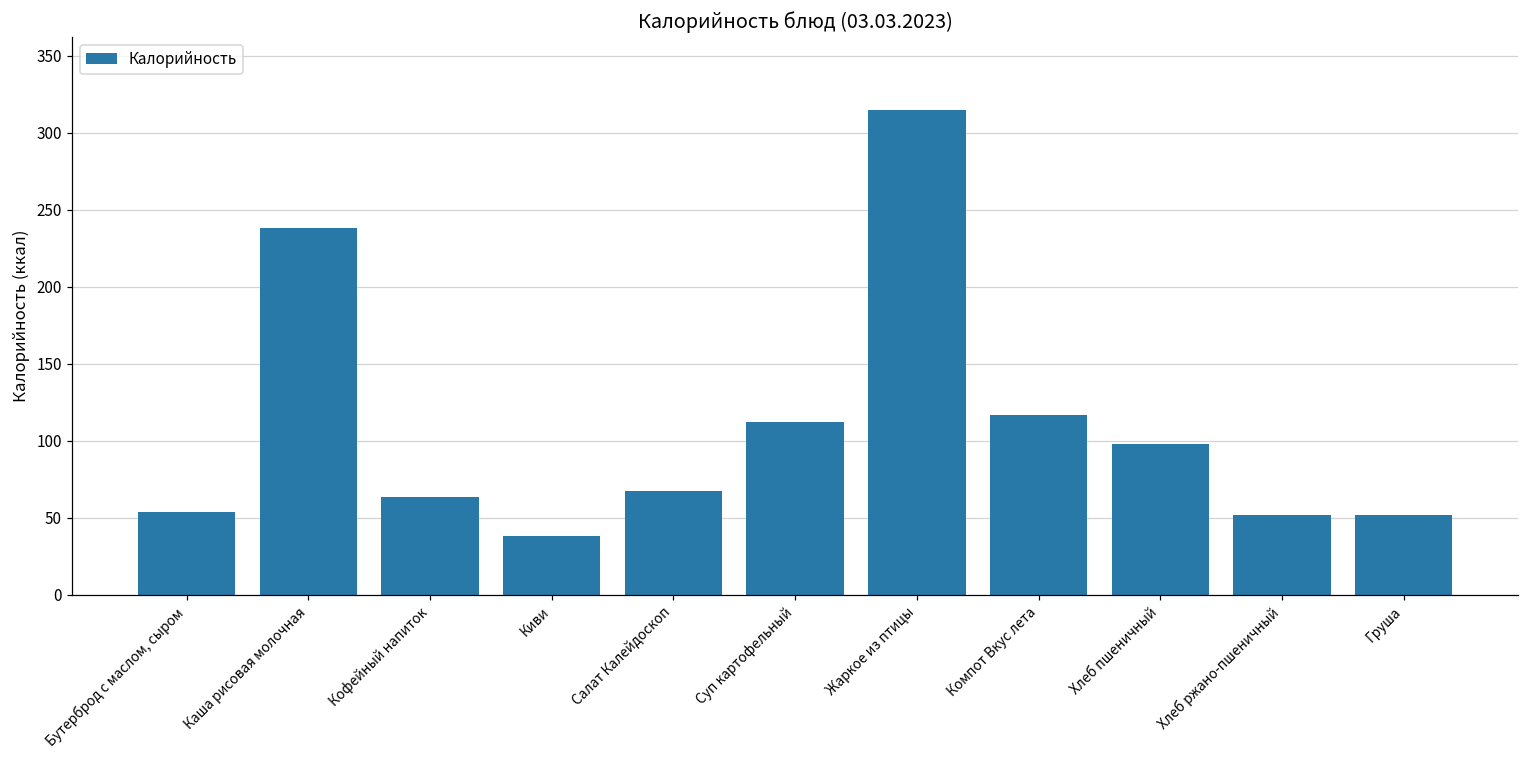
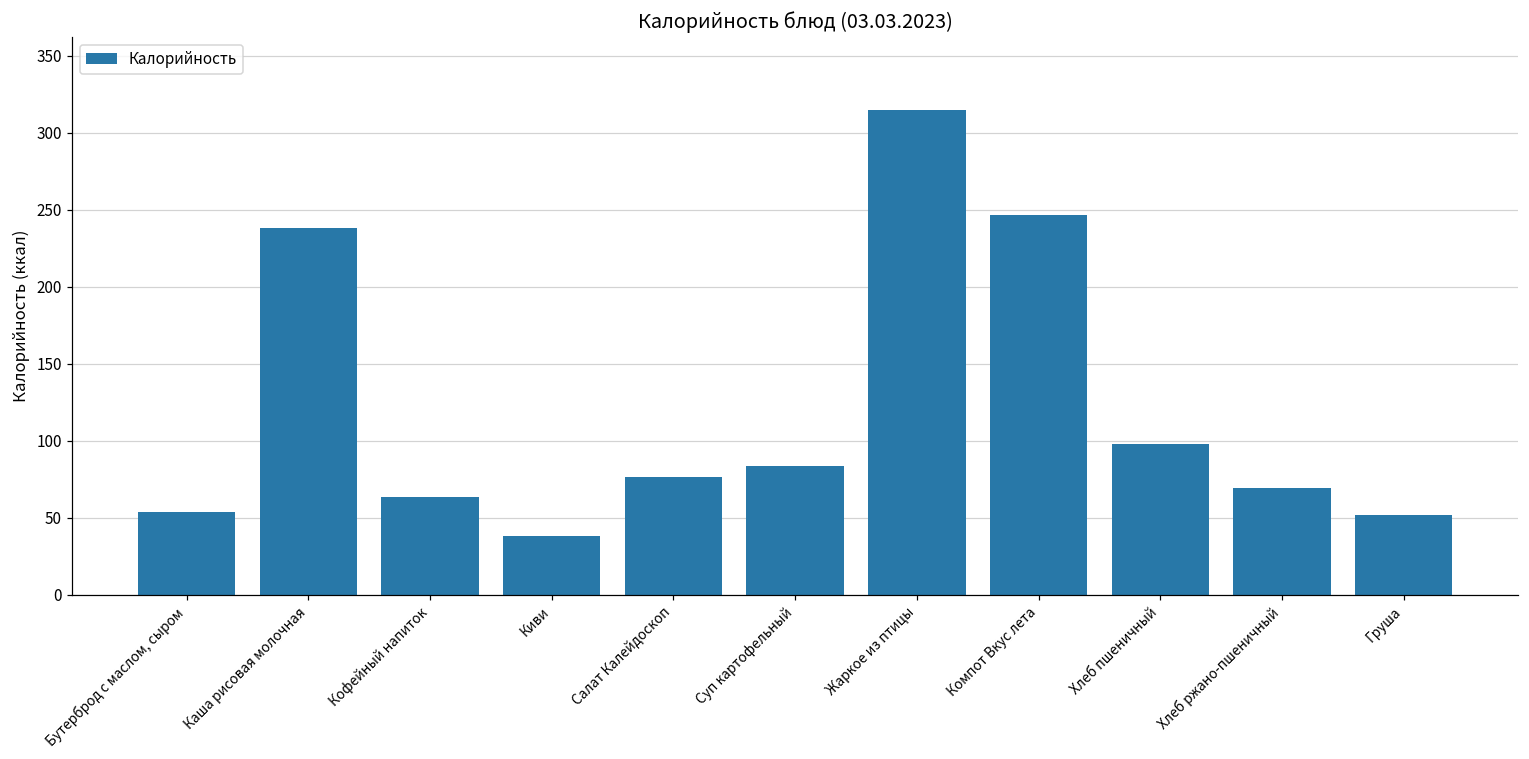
Салат Калейдоскоп: 67 -> 76
Суп картофельный: 112 -> 84
Компот Вкус лета: 116 -> 247
Хлеб ржано-пшеничный: 52 -> 69
